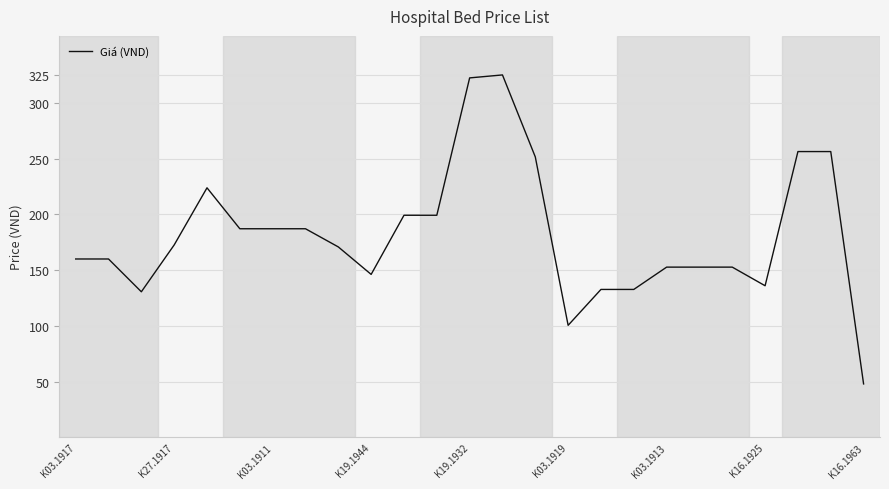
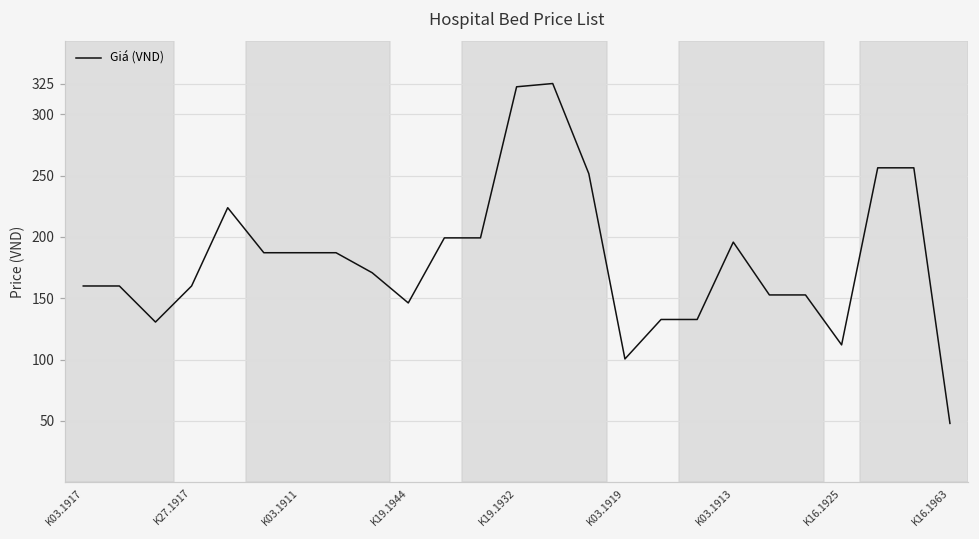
K27.1917: 173 -> 160
K03.1913: 153 -> 196
K16.1925: 136 -> 112
